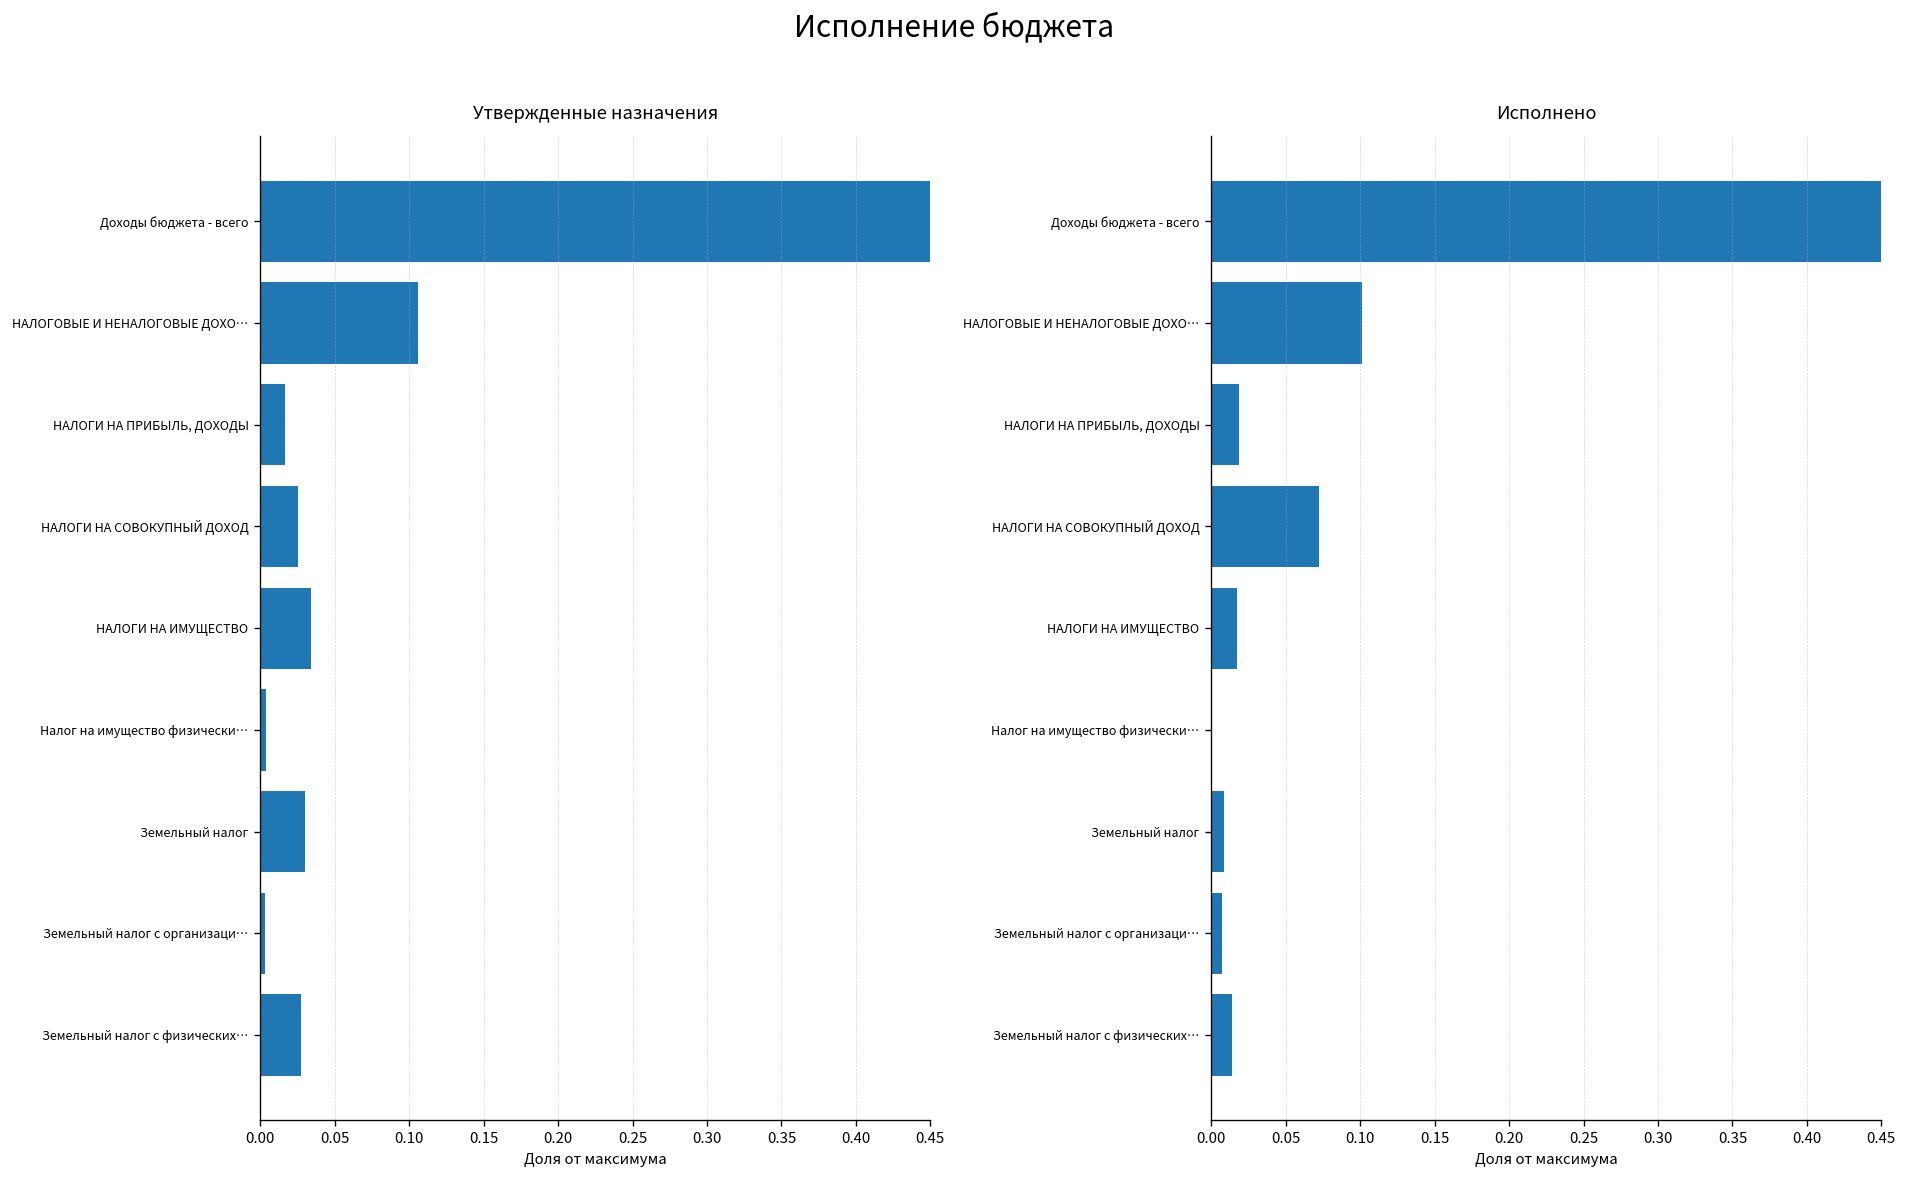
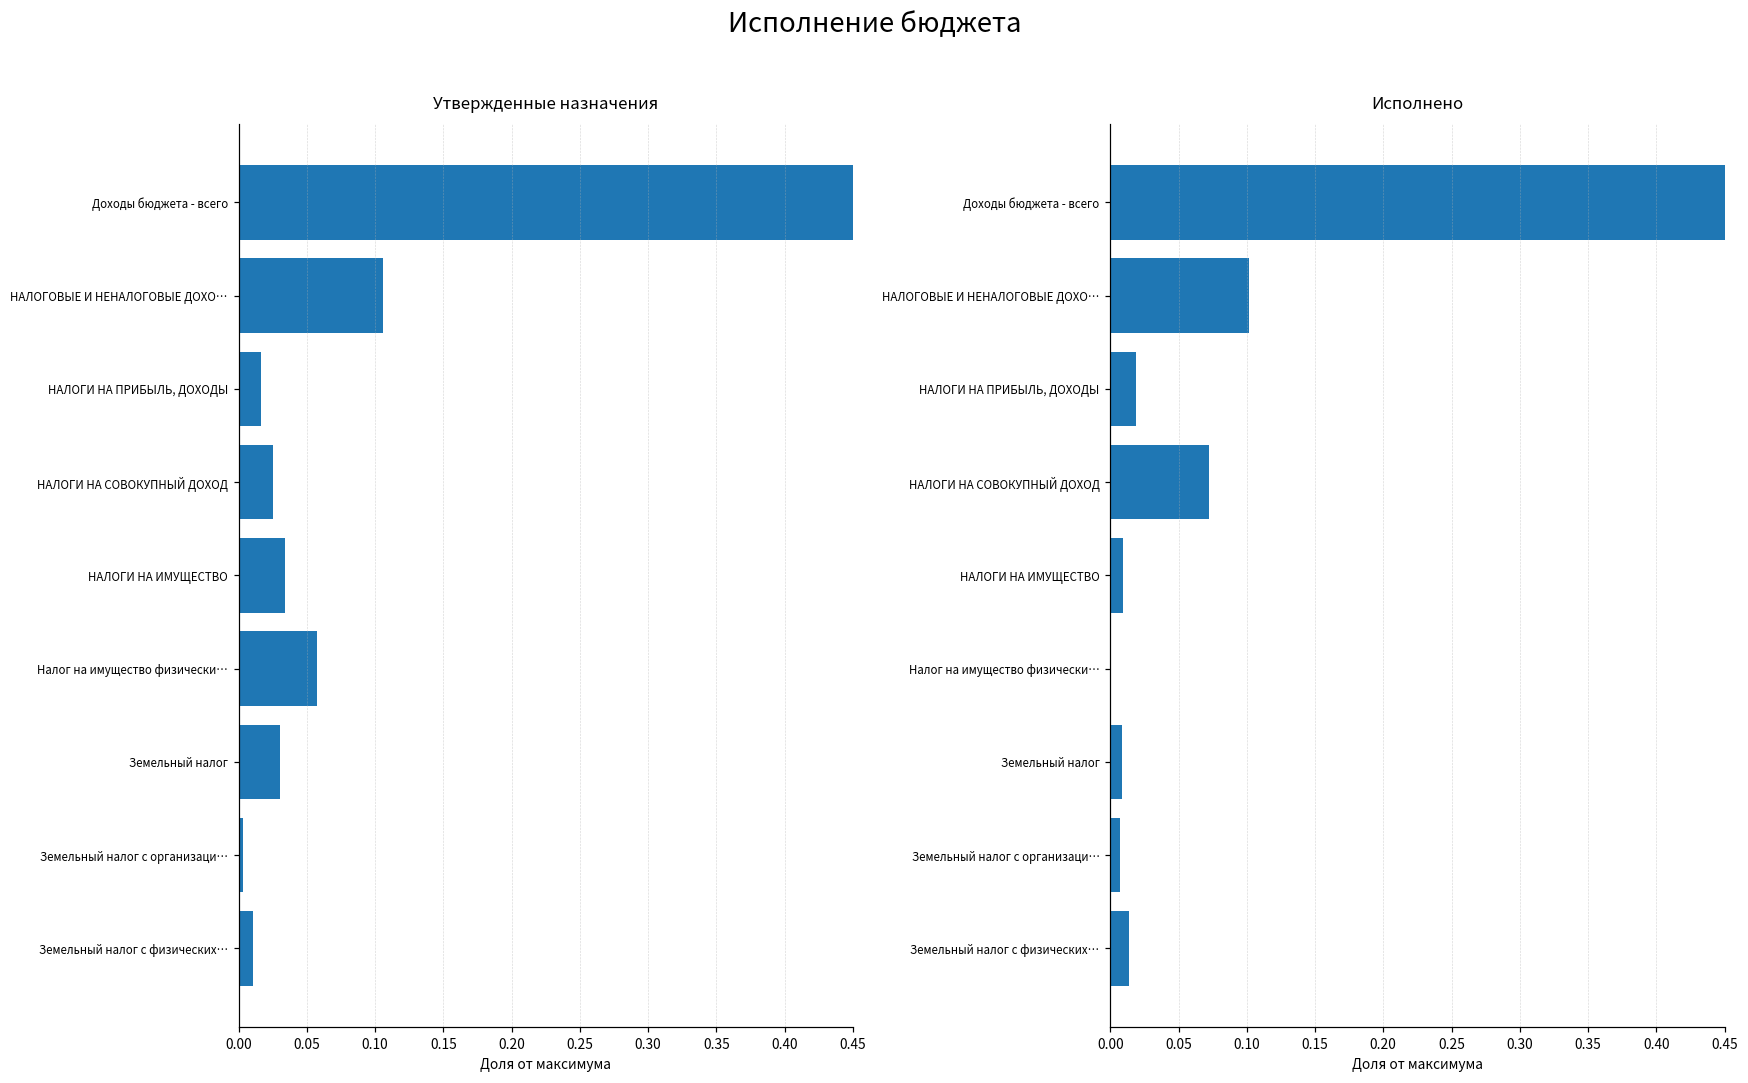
Утвержденные назначения, Налог на имущество физически…: 0.004 -> 0.057
Утвержденные назначения, Земельный налог с физических…: 0.027 -> 0.011
Исполнено, НАЛОГИ НА ИМУЩЕСТВО: 0.017 -> 0.009
